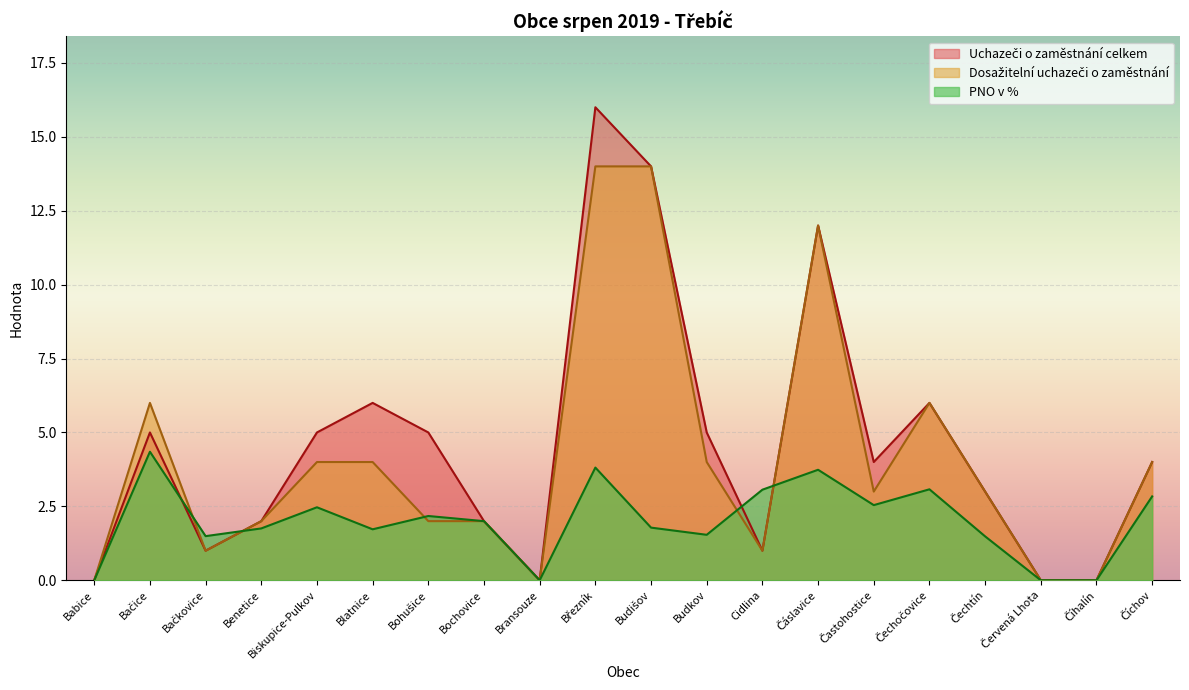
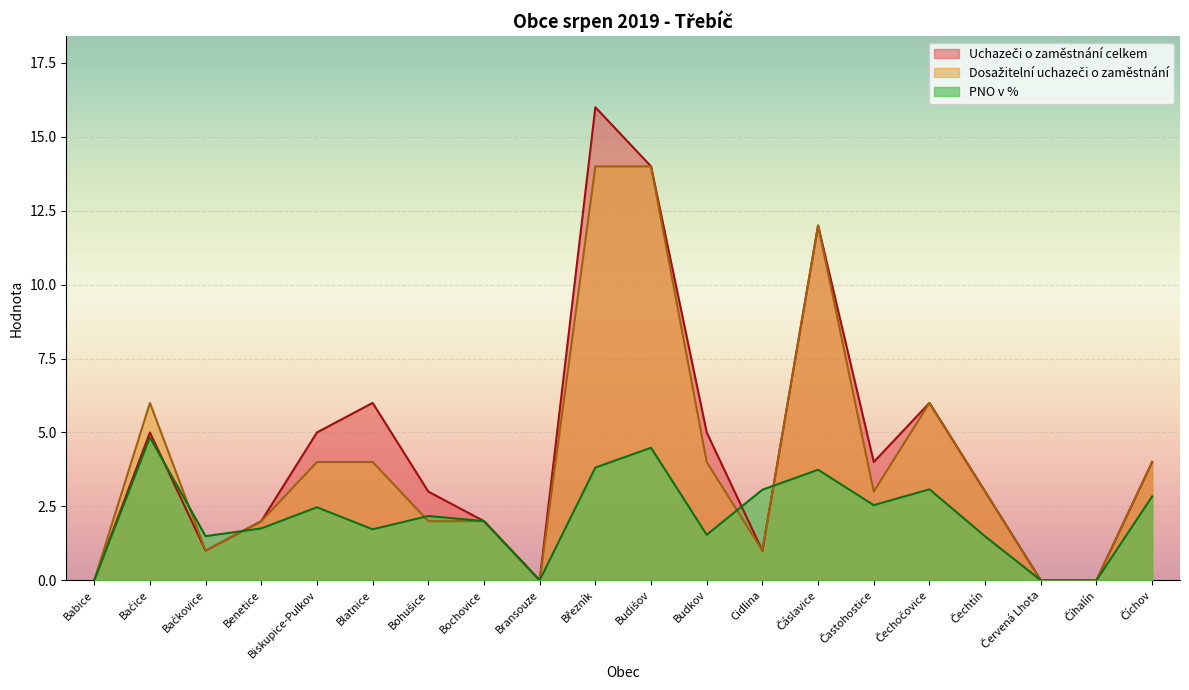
PNO v %, Bačice: 4.3 -> 4.8
Uchazeči o zaměstnání celkem, Bohušice: 5 -> 3
PNO v %, Budišov: 1.8 -> 4.5
